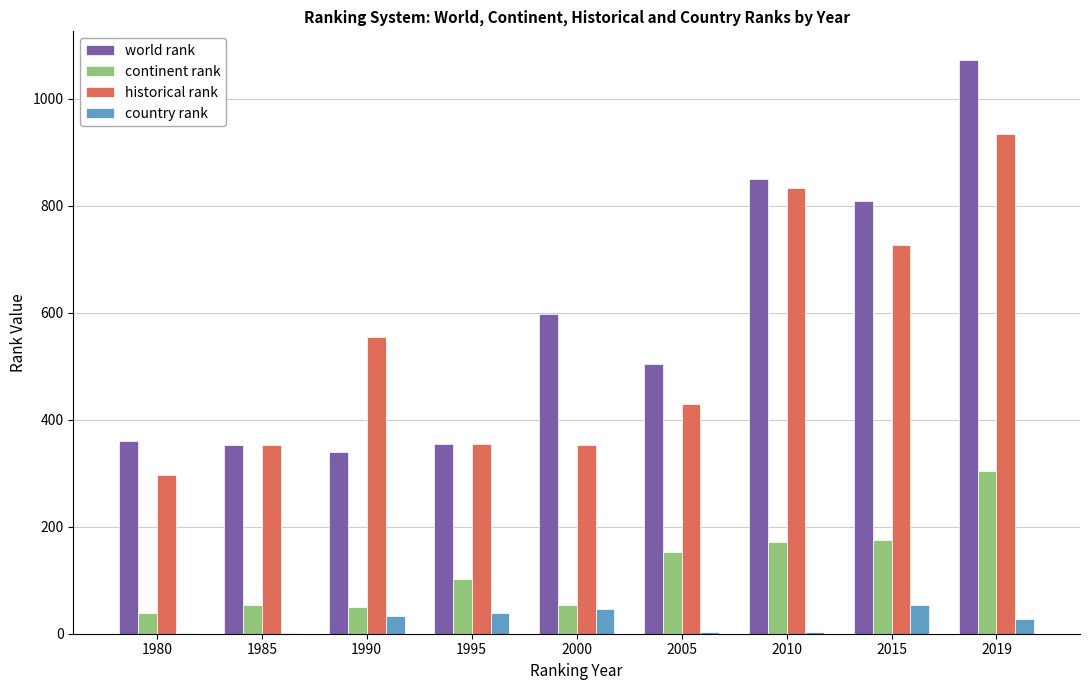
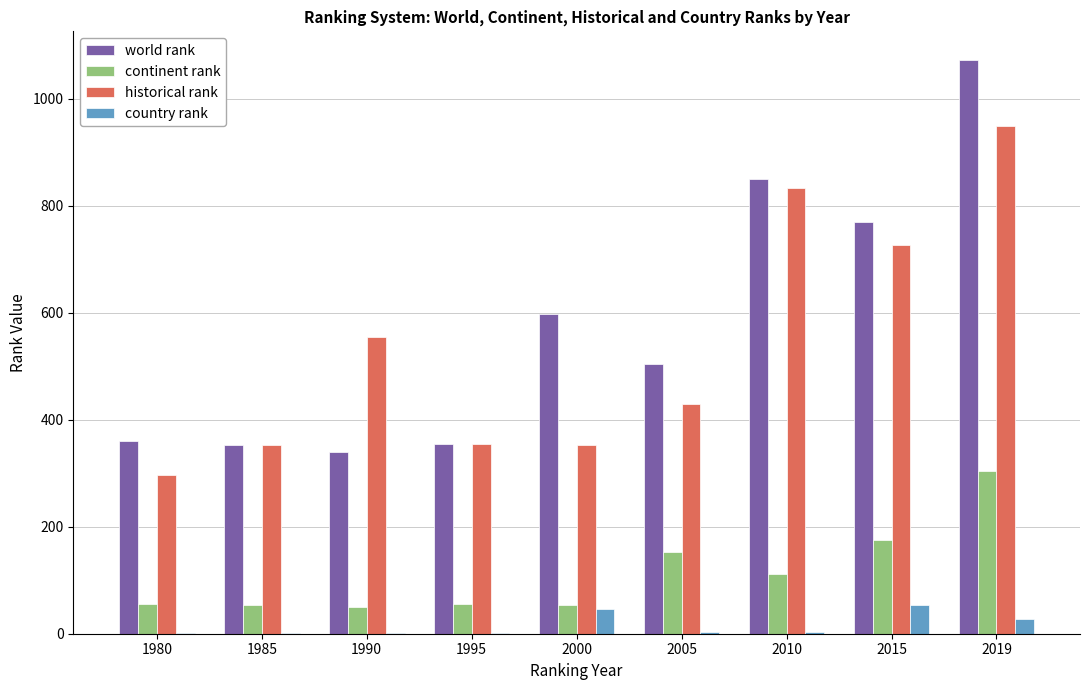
continent rank, 1980: 40 -> 60
country rank, 1990: 30 -> 0
continent rank, 1995: 100 -> 60
country rank, 1995: 40 -> 0
continent rank, 2010: 170 -> 110
world rank, 2015: 810 -> 770
historical rank, 2019: 930 -> 950
